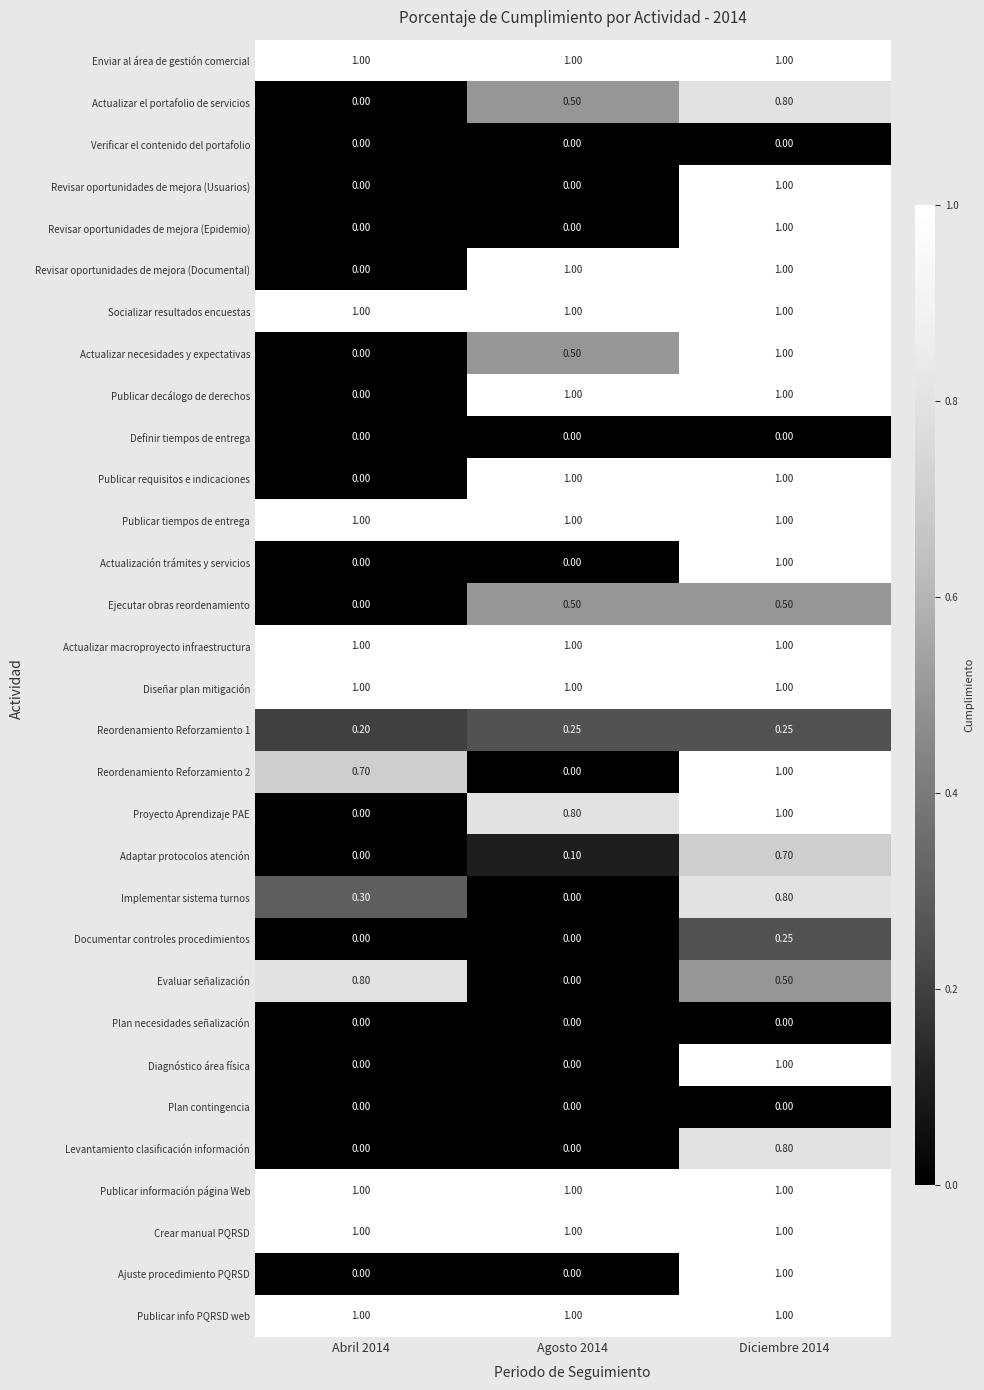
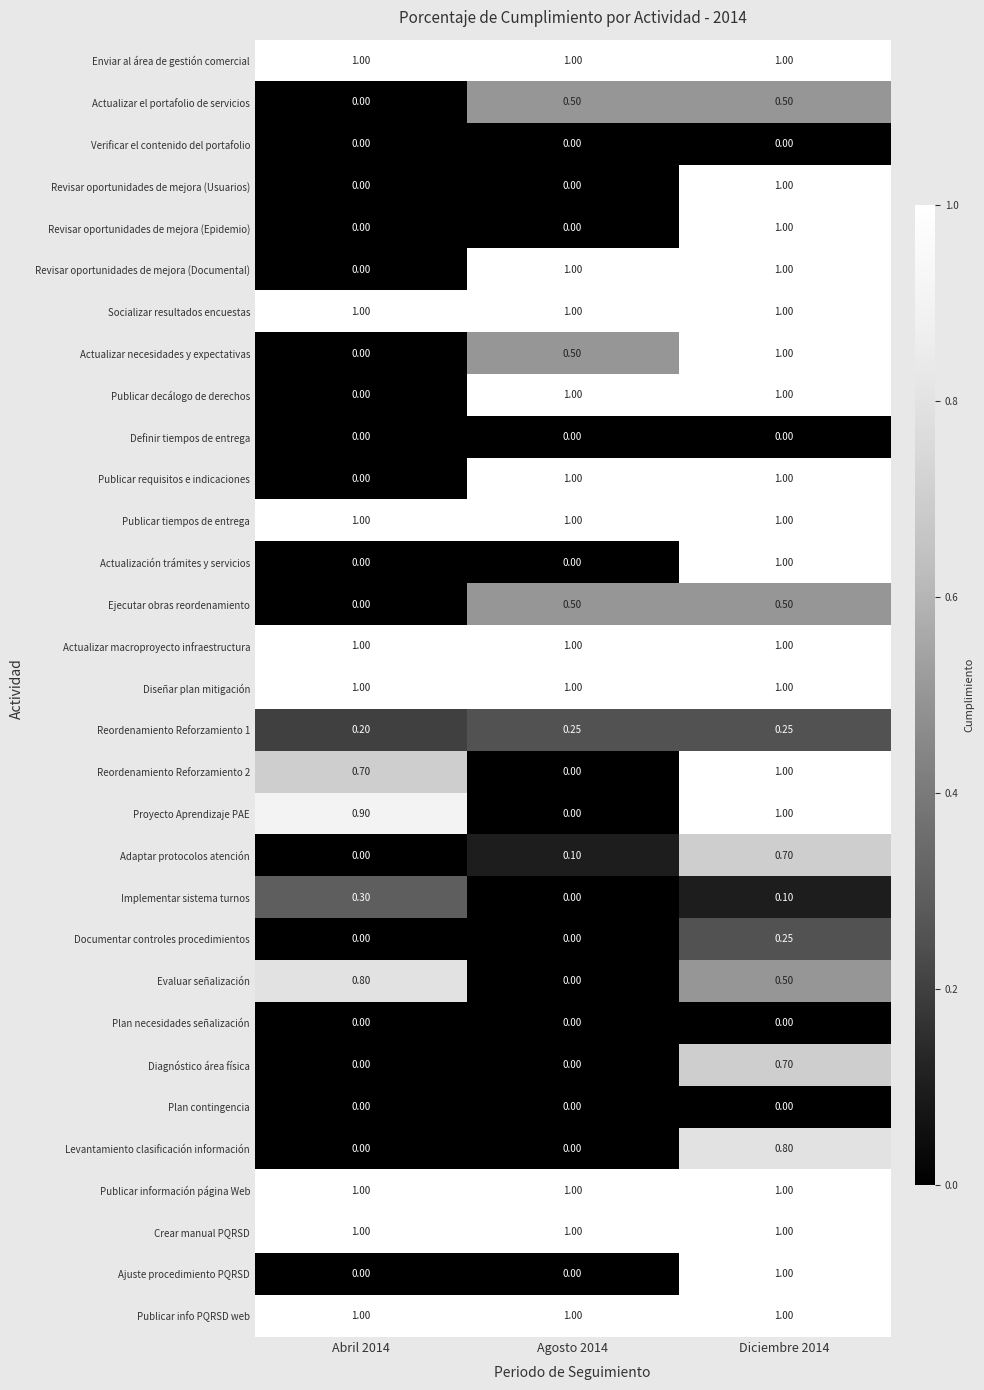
Actualizar el portafolio de servicios, Diciembre 2014: 0.80 -> 0.50
Proyecto Aprendizaje PAE, Abril 2014: 0.00 -> 0.90
Proyecto Aprendizaje PAE, Agosto 2014: 0.80 -> 0.00
Implementar sistema turnos, Diciembre 2014: 0.80 -> 0.10
Diagnóstico área física, Diciembre 2014: 1.00 -> 0.70
